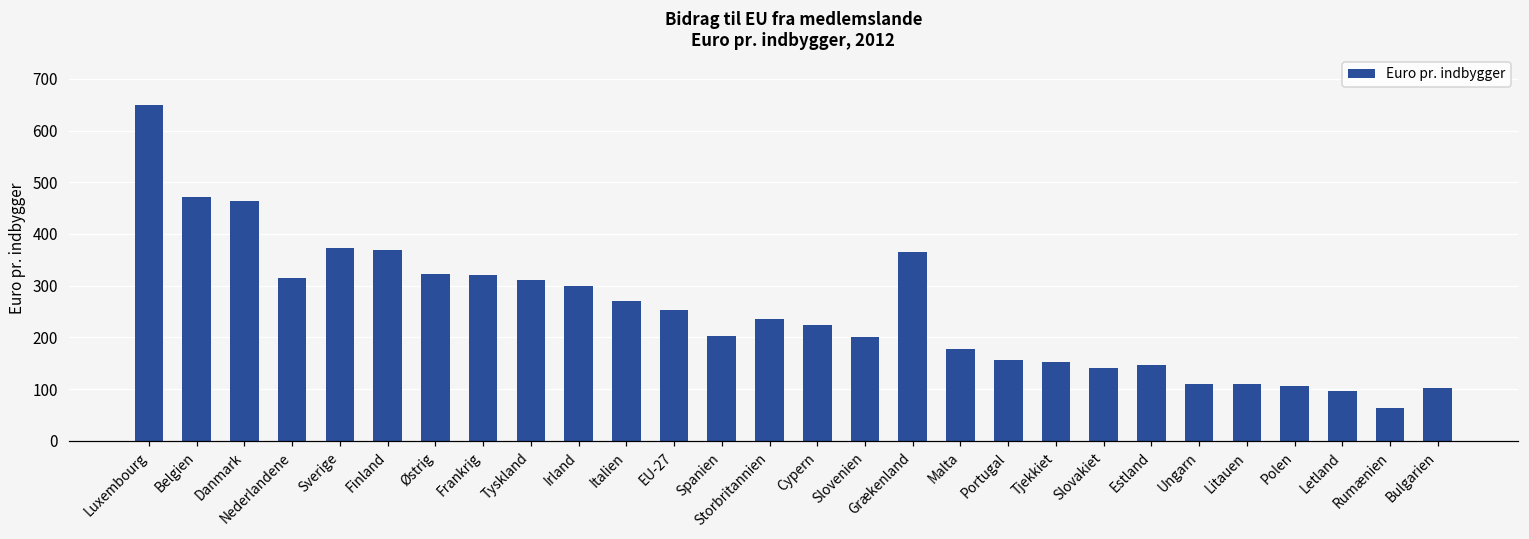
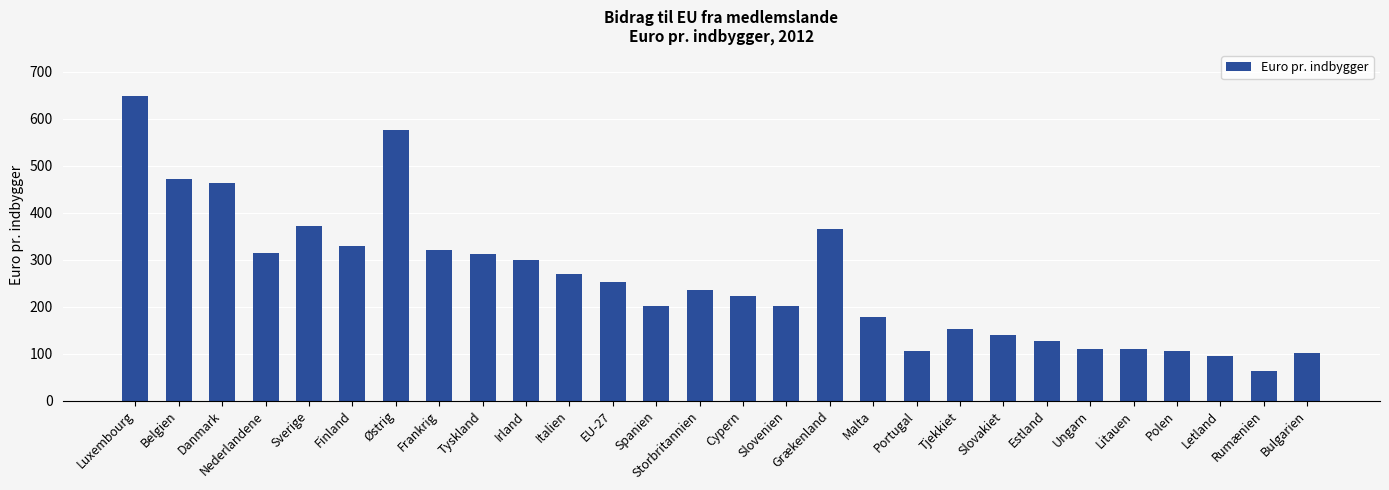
Finland: 370 -> 330
Østrig: 320 -> 580
Portugal: 160 -> 110
Estland: 150 -> 130
